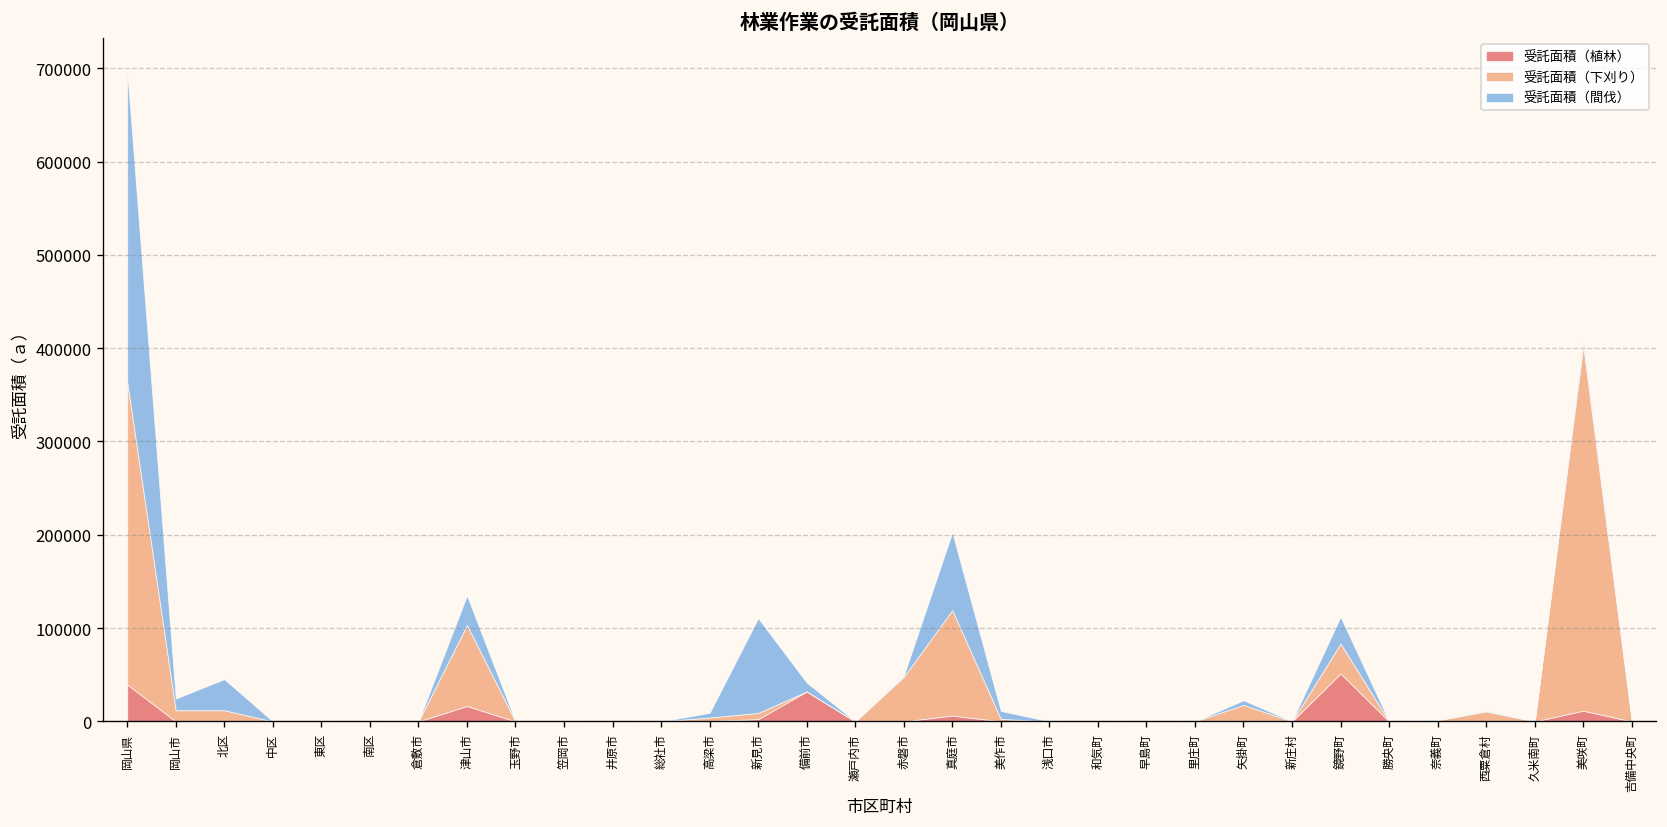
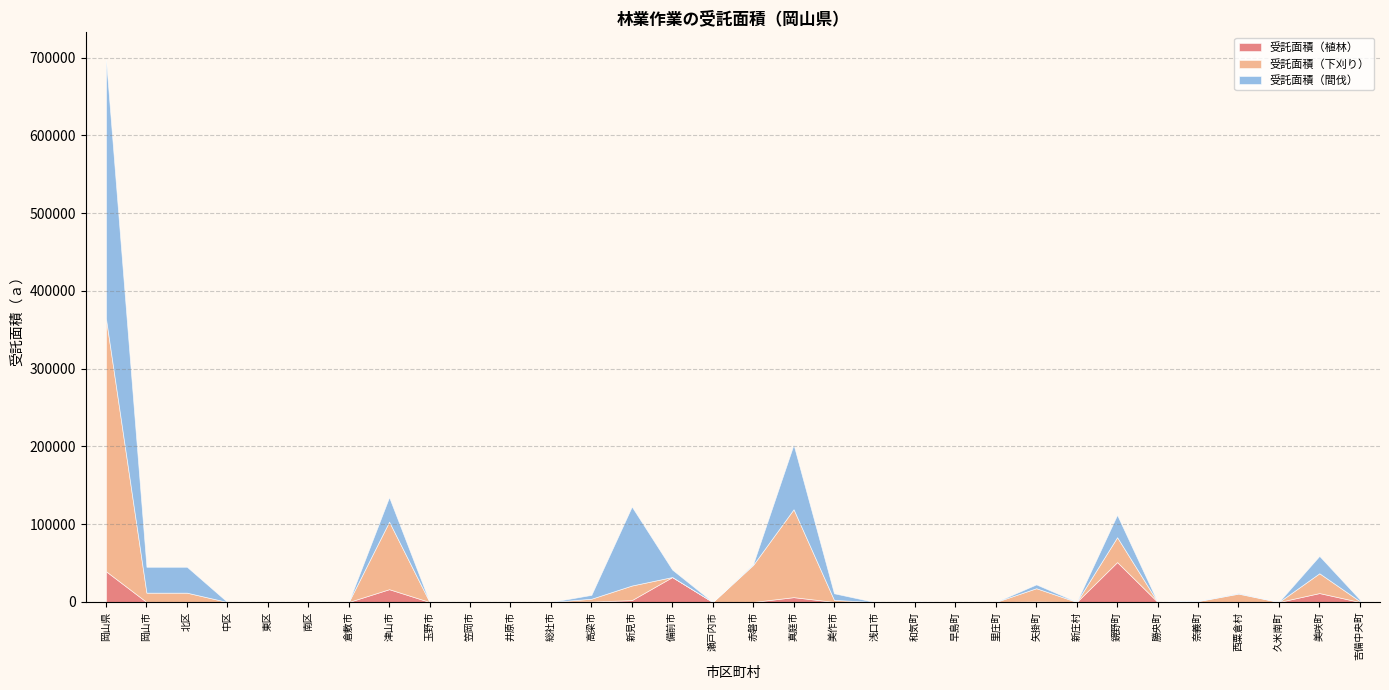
受託面積（間伐）, 岡山市: 10000 -> 30000
受託面積（下刈り）, 新見市: 10000 -> 20000
受託面積（下刈り）, 美咲町: 390000 -> 30000
受託面積（間伐）, 美咲町: 10000 -> 20000
